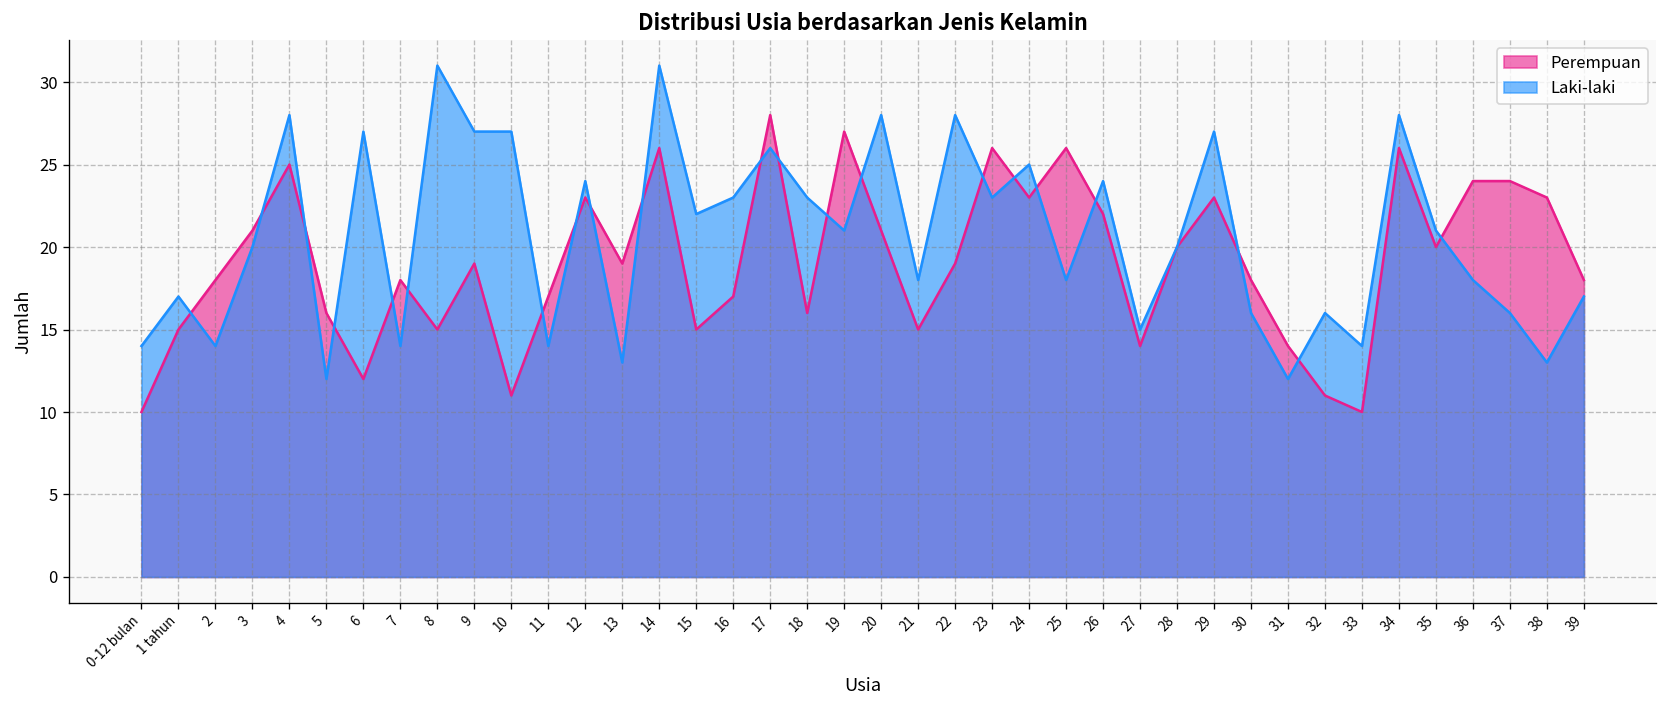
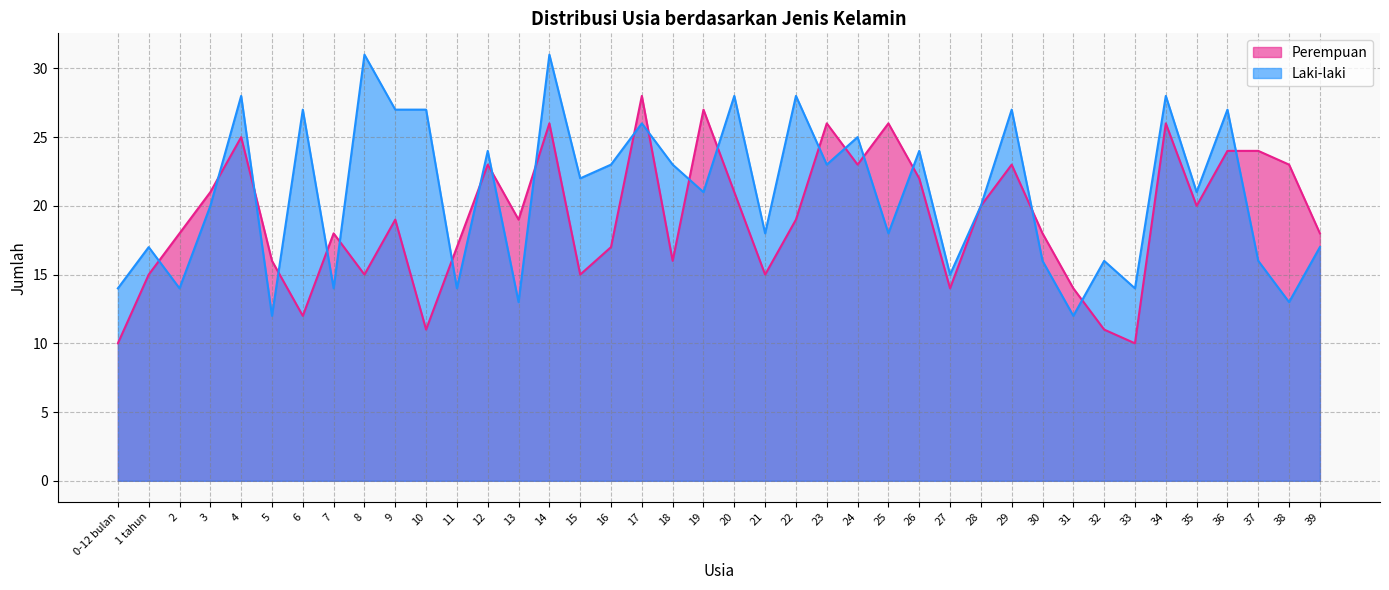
Laki-laki, 36: 18 -> 27
